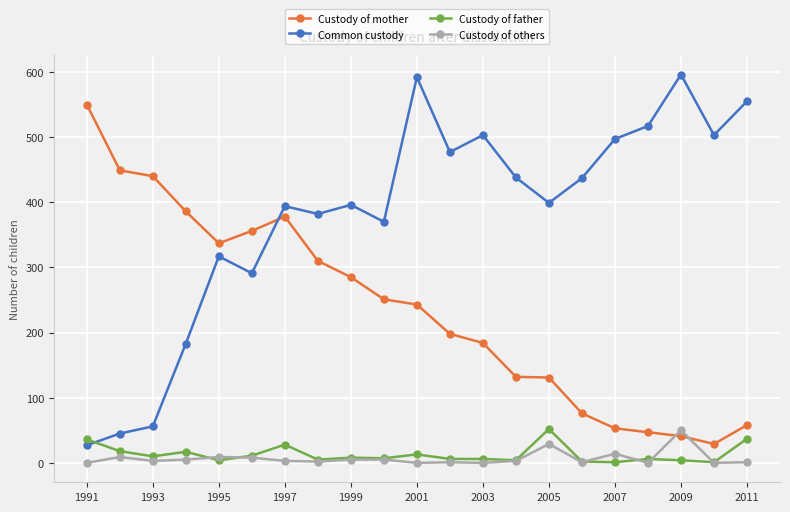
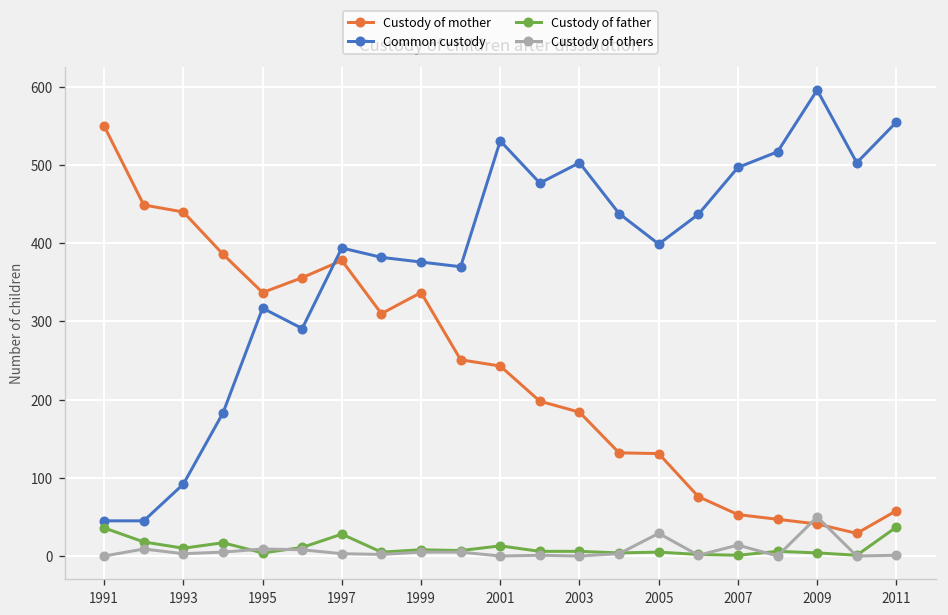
Common custody, 1991: 30 -> 50
Common custody, 1993: 60 -> 90
Custody of mother, 1999: 290 -> 340
Common custody, 1999: 400 -> 380
Common custody, 2001: 590 -> 530
Custody of father, 2005: 50 -> 10
